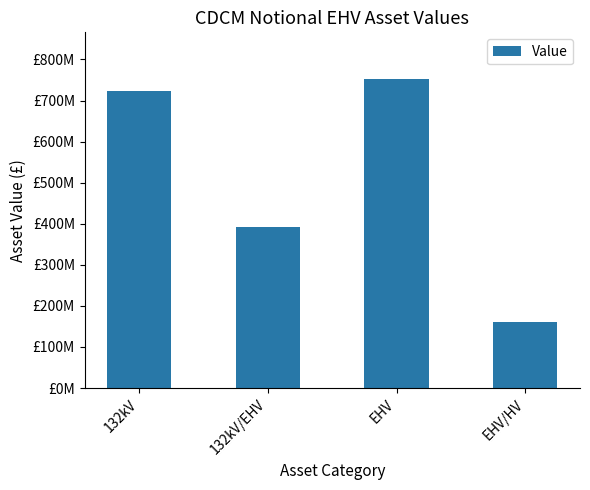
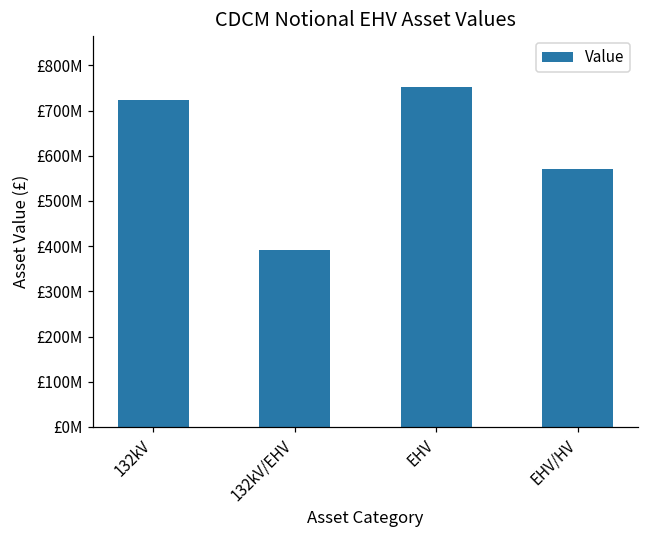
EHV/HV: £160000000 -> £570000000
